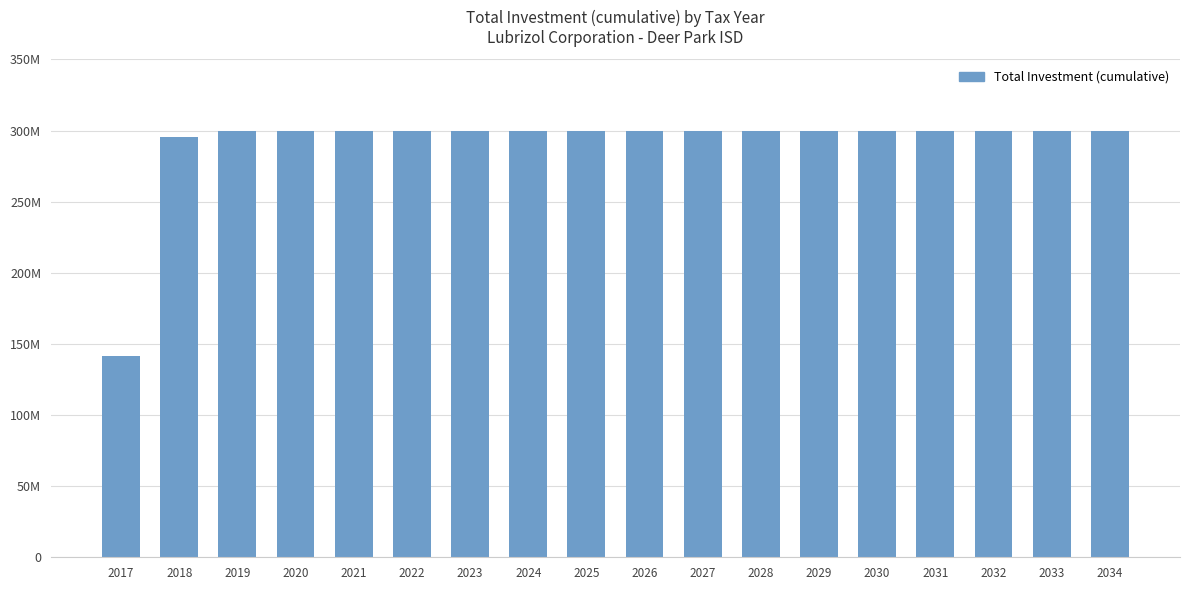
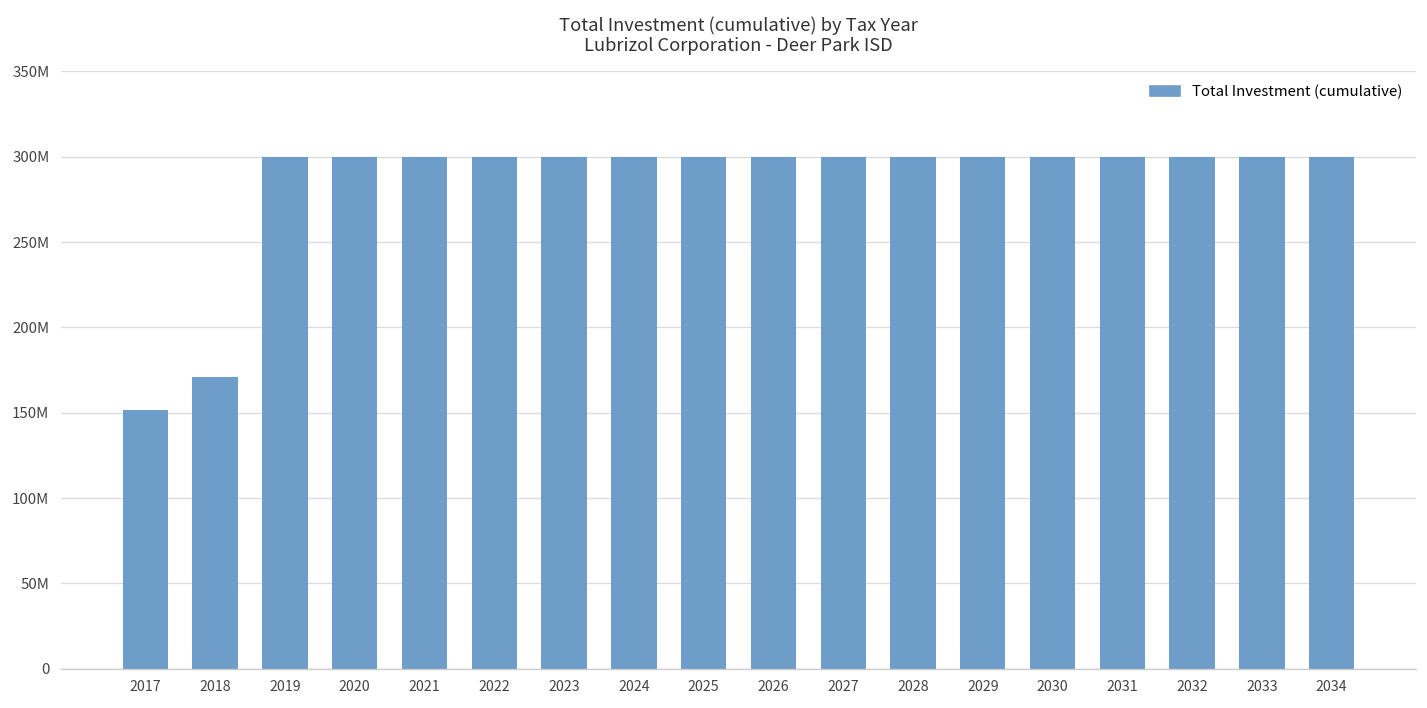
2017: 142000000 -> 151000000
2018: 295000000 -> 171000000
